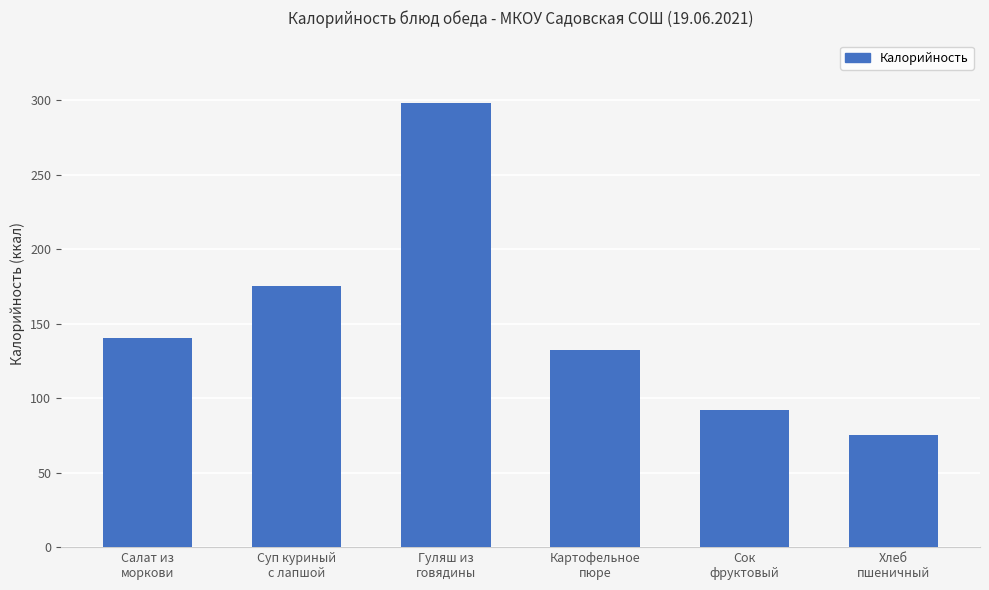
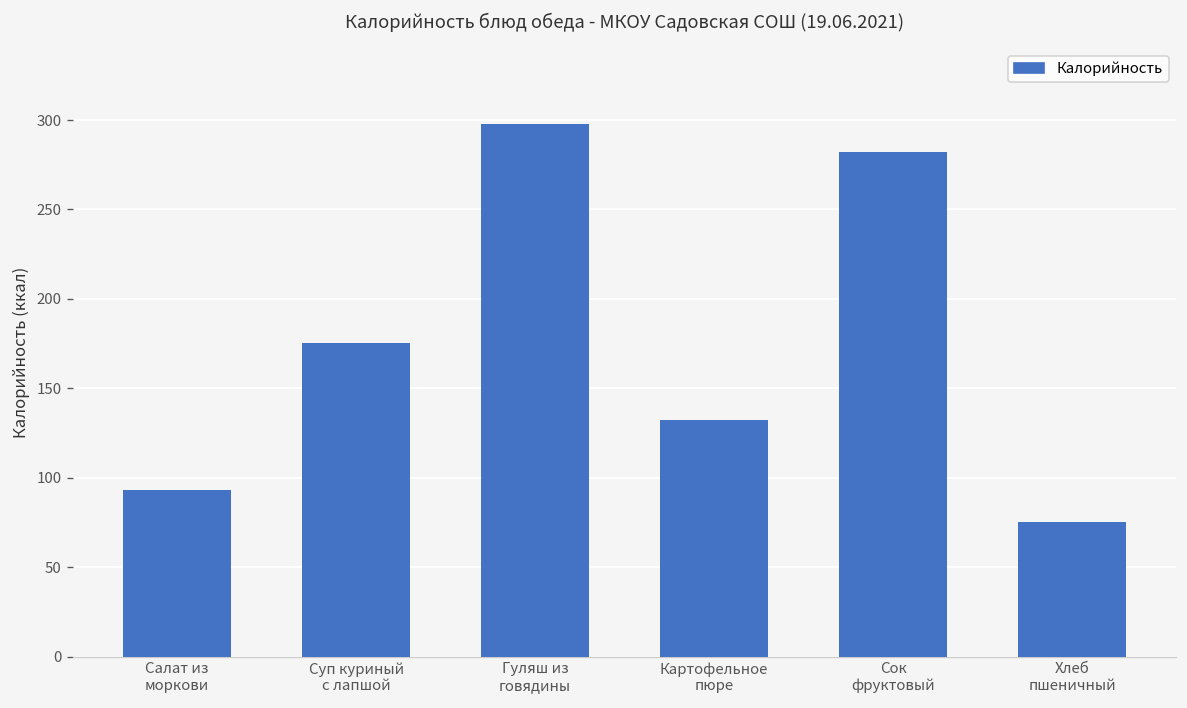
Салат из моркови: 140 -> 93
Сок фруктовый: 92 -> 282
